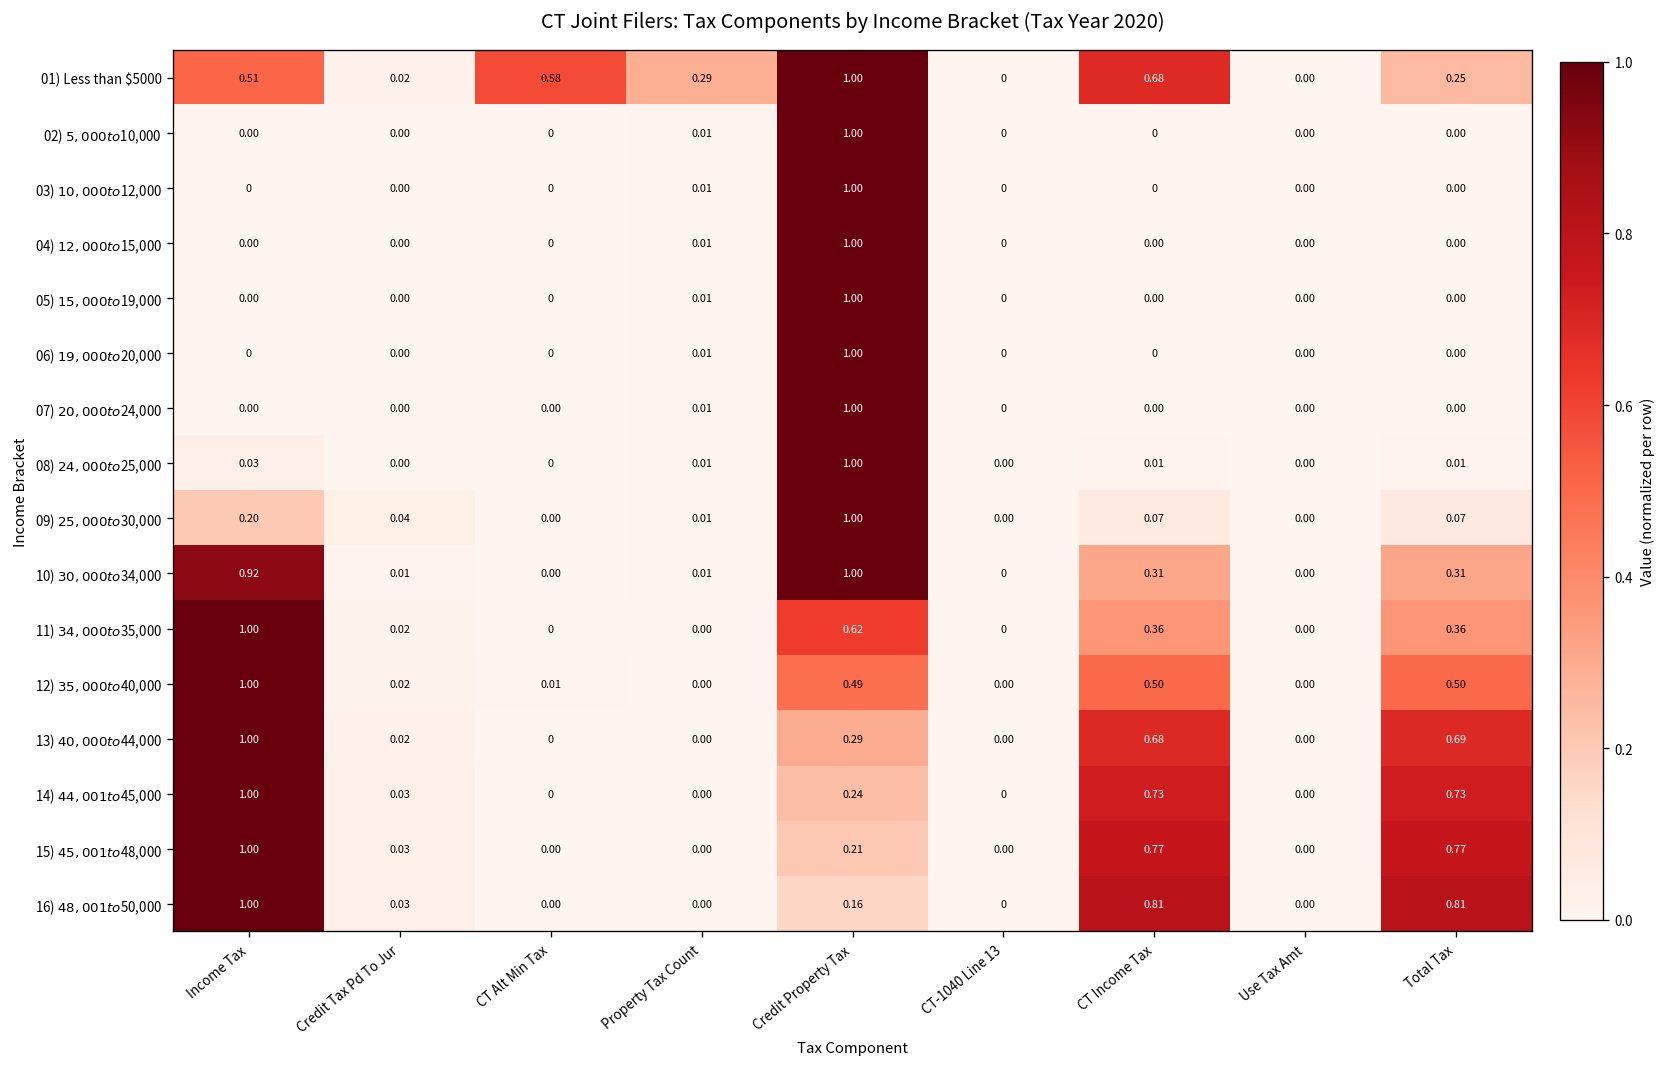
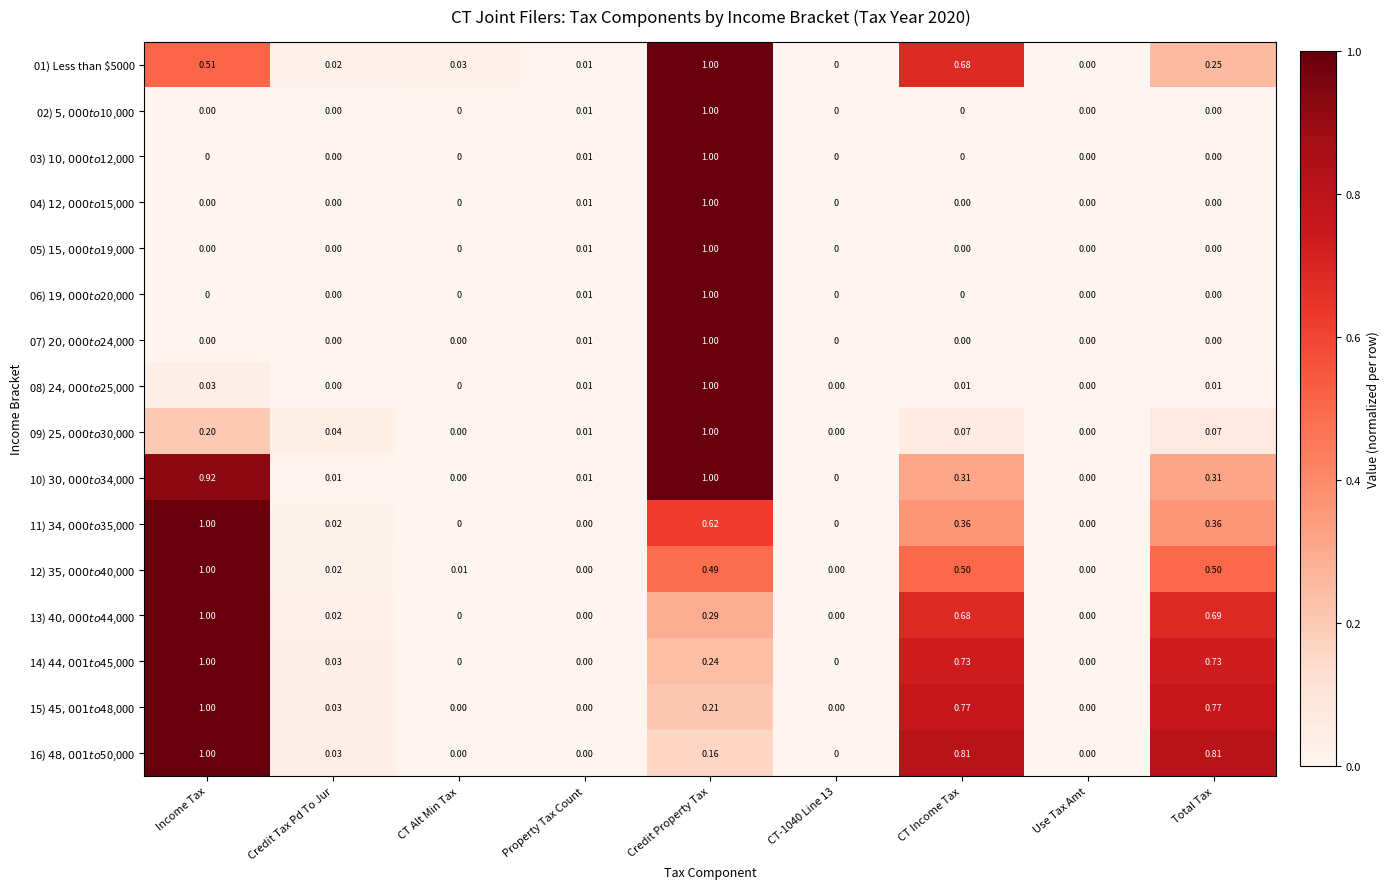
01) Less than $5000, CT Alt Min Tax: 0.58 -> 0.03
01) Less than $5000, Property Tax Count: 0.29 -> 0.01
